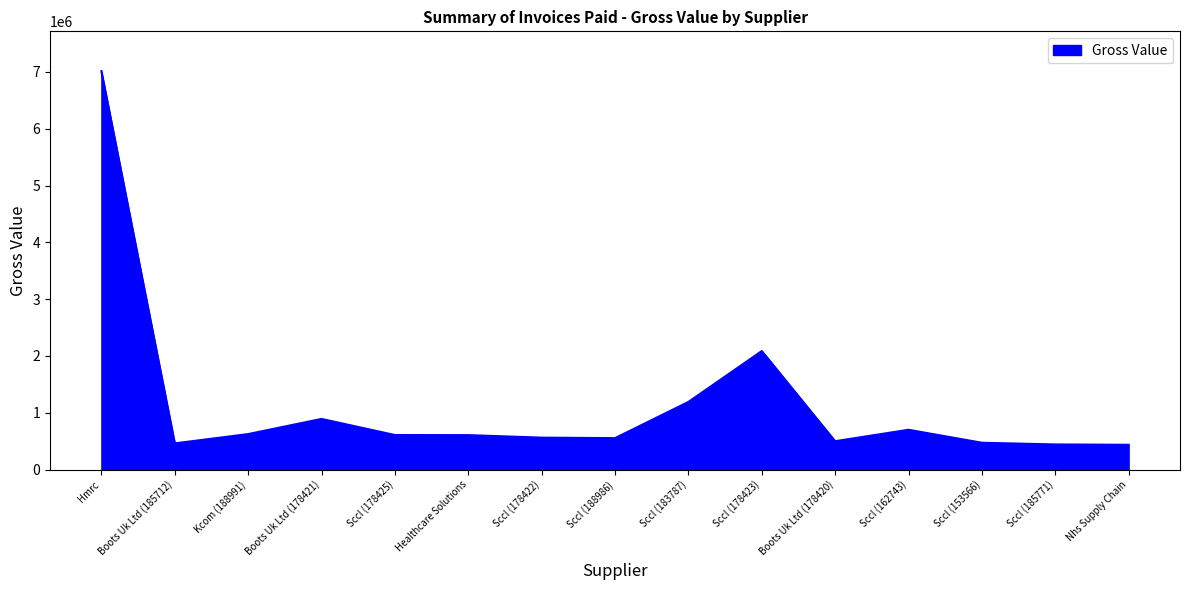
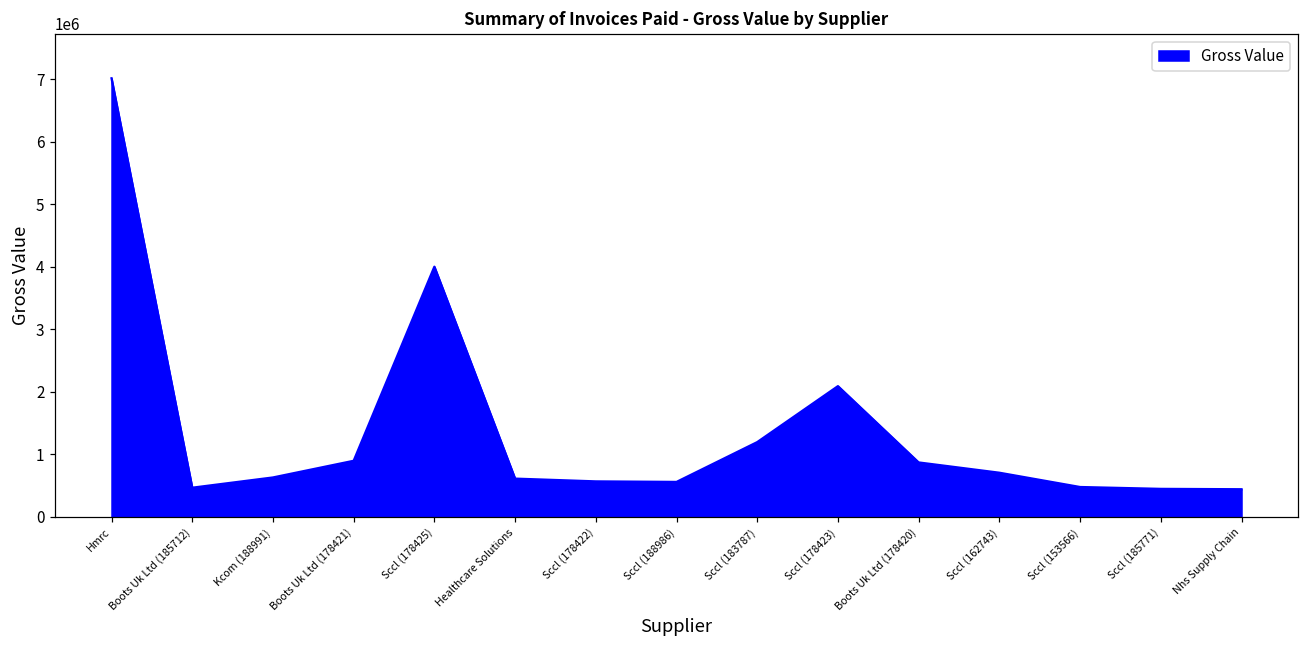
Sccl (178425): 600000 -> 4000000
Boots Uk Ltd (178420): 500000 -> 900000
